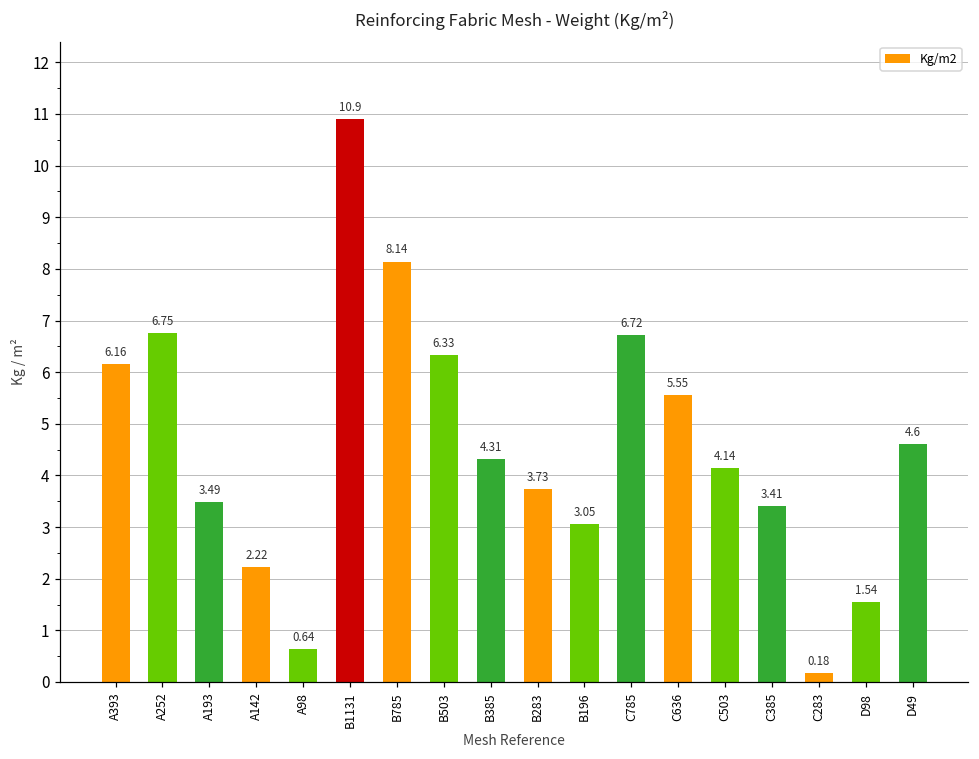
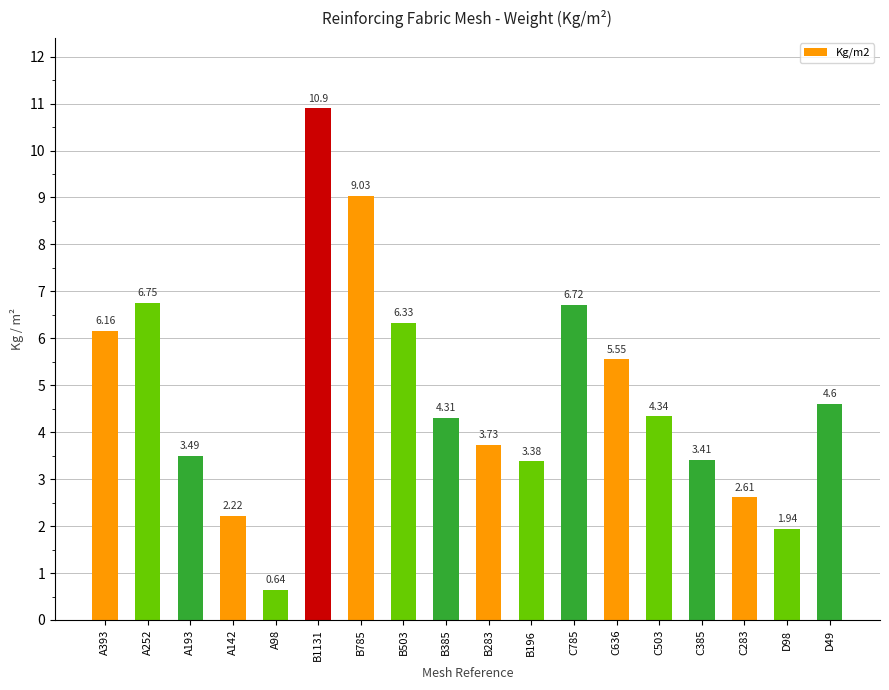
B785: 8.14 -> 9.03
B196: 3.05 -> 3.38
C503: 4.14 -> 4.34
C283: 0.18 -> 2.61
D98: 1.54 -> 1.94
